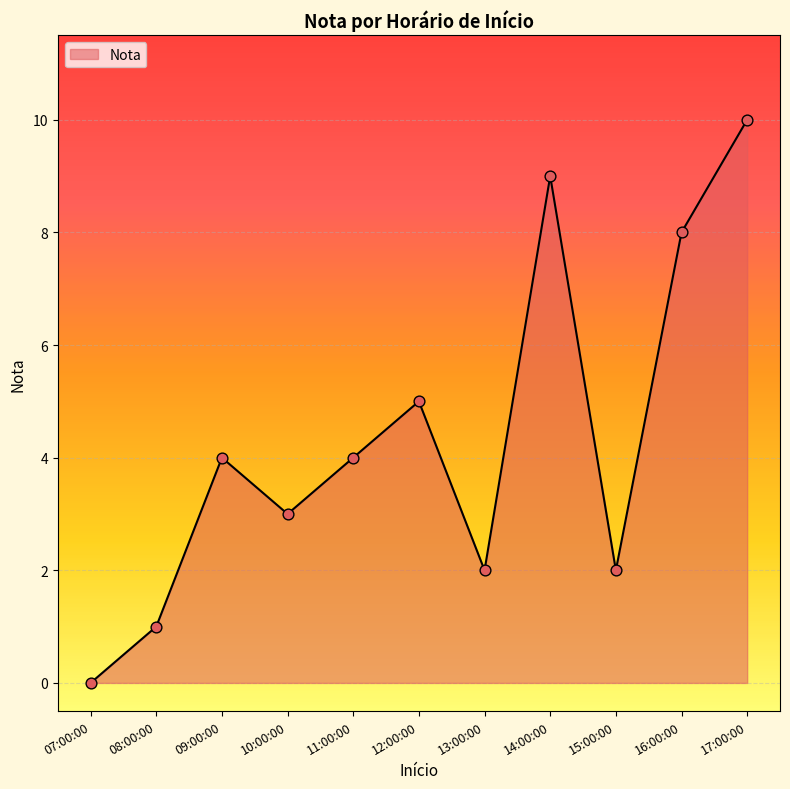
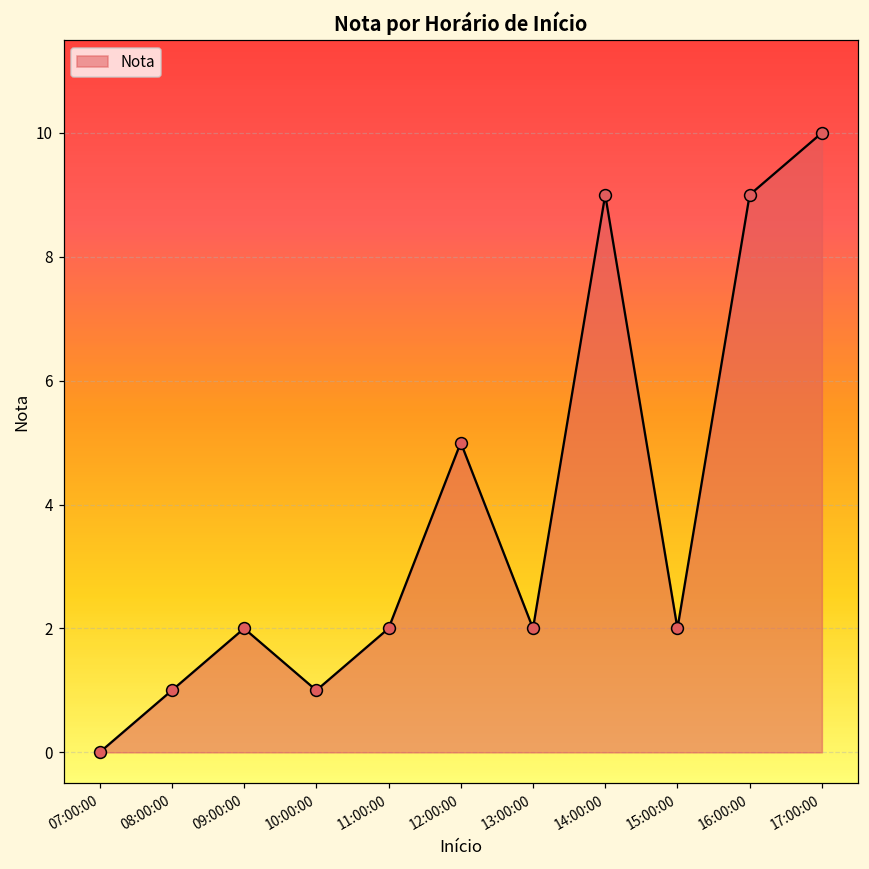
09:00:00: 4 -> 2
10:00:00: 3 -> 1
11:00:00: 4 -> 2
16:00:00: 8 -> 9
